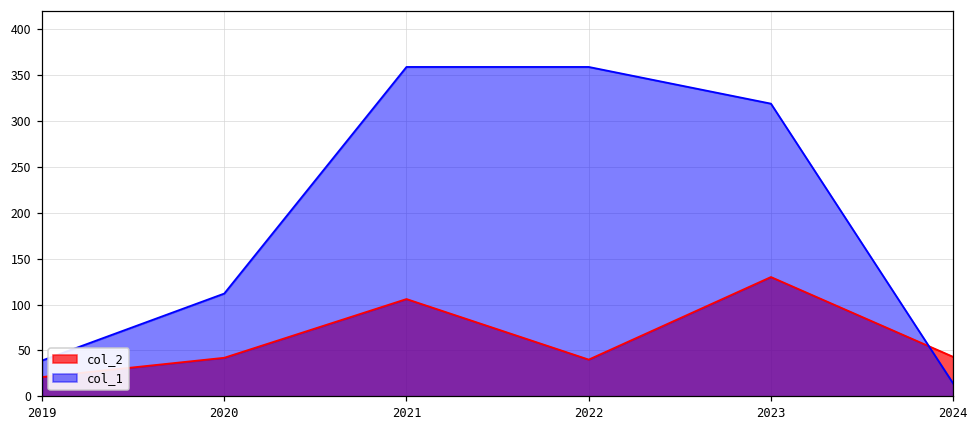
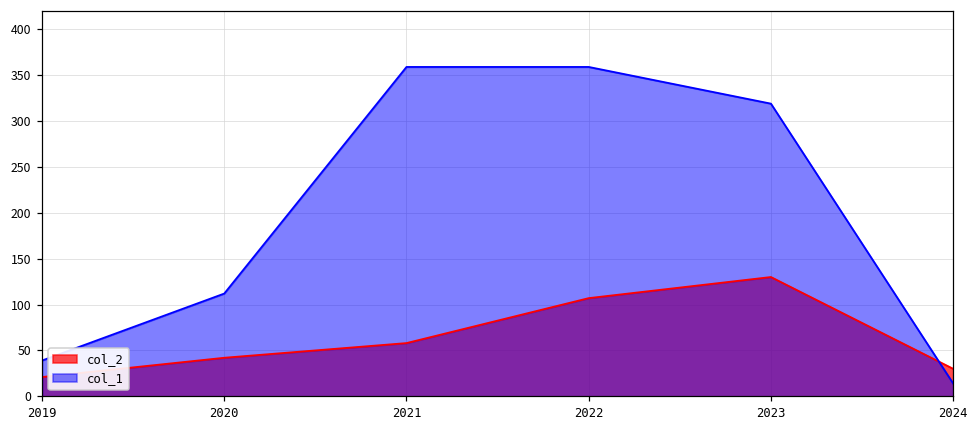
col_2, 2021: 110 -> 60
col_2, 2022: 40 -> 110
col_2, 2024: 40 -> 30
